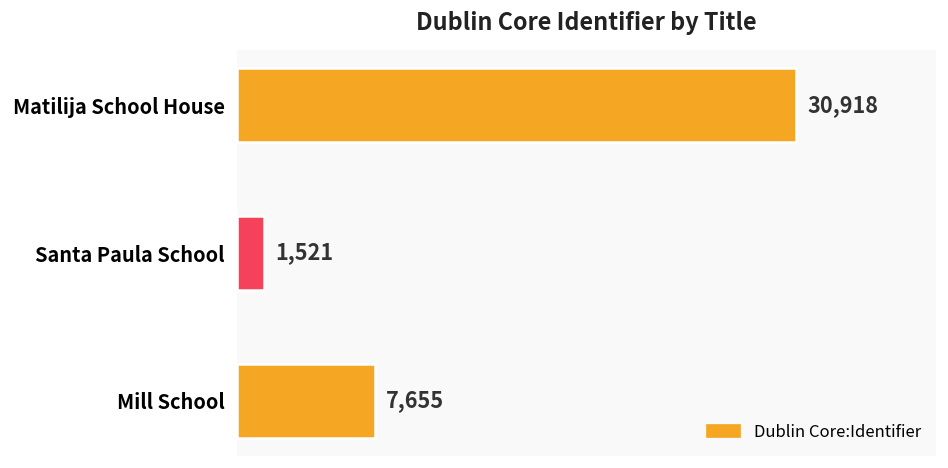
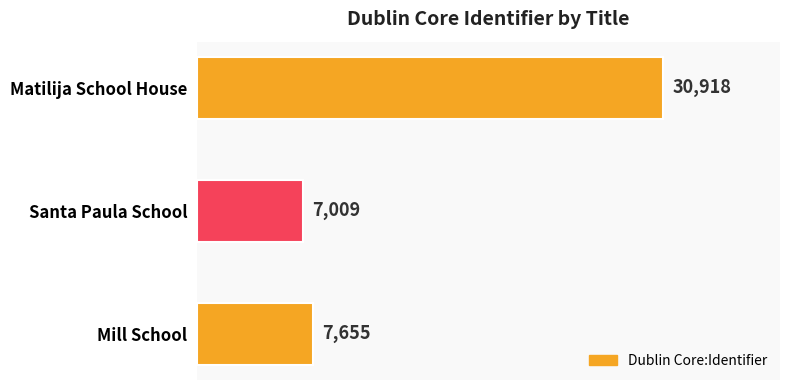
Santa Paula School: 1,521 -> 7,009
